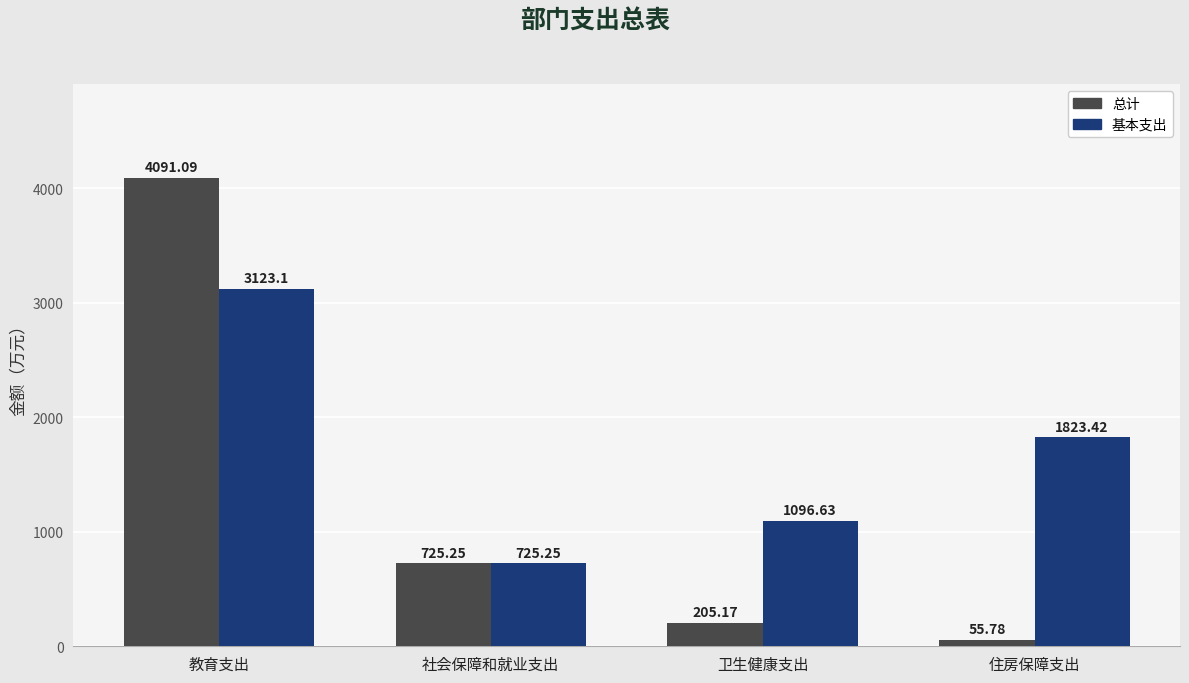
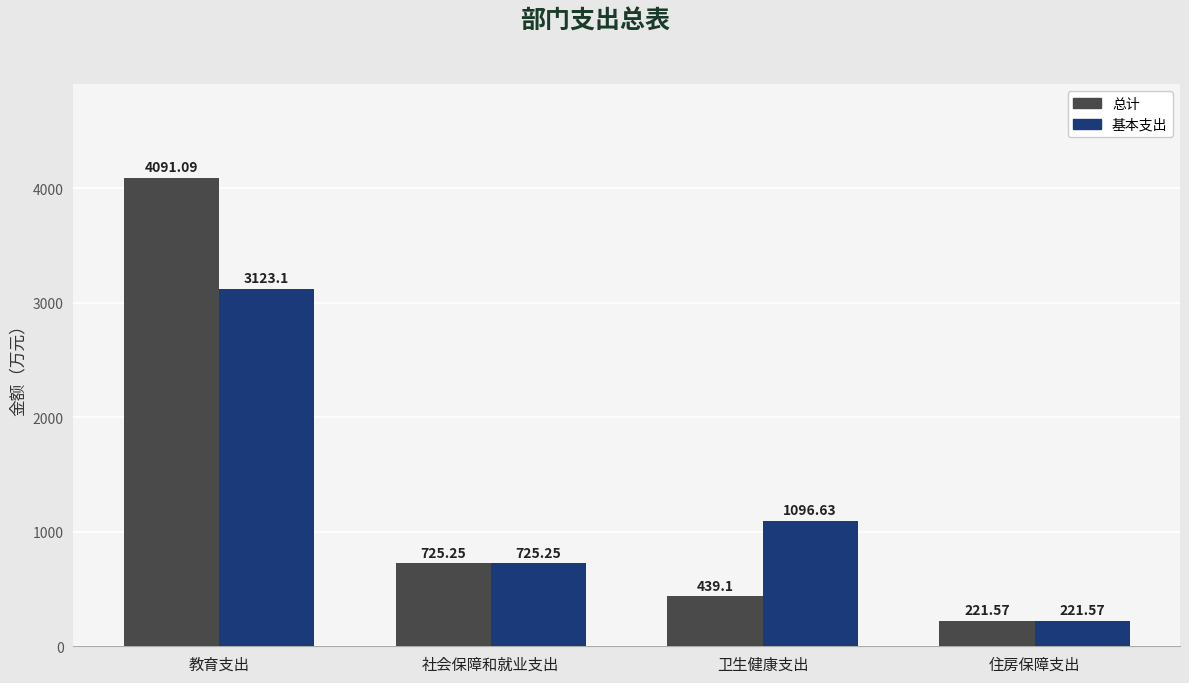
总计, 卫生健康支出: 205.17 -> 439.1
总计, 住房保障支出: 55.78 -> 221.57
基本支出, 住房保障支出: 1823.42 -> 221.57
